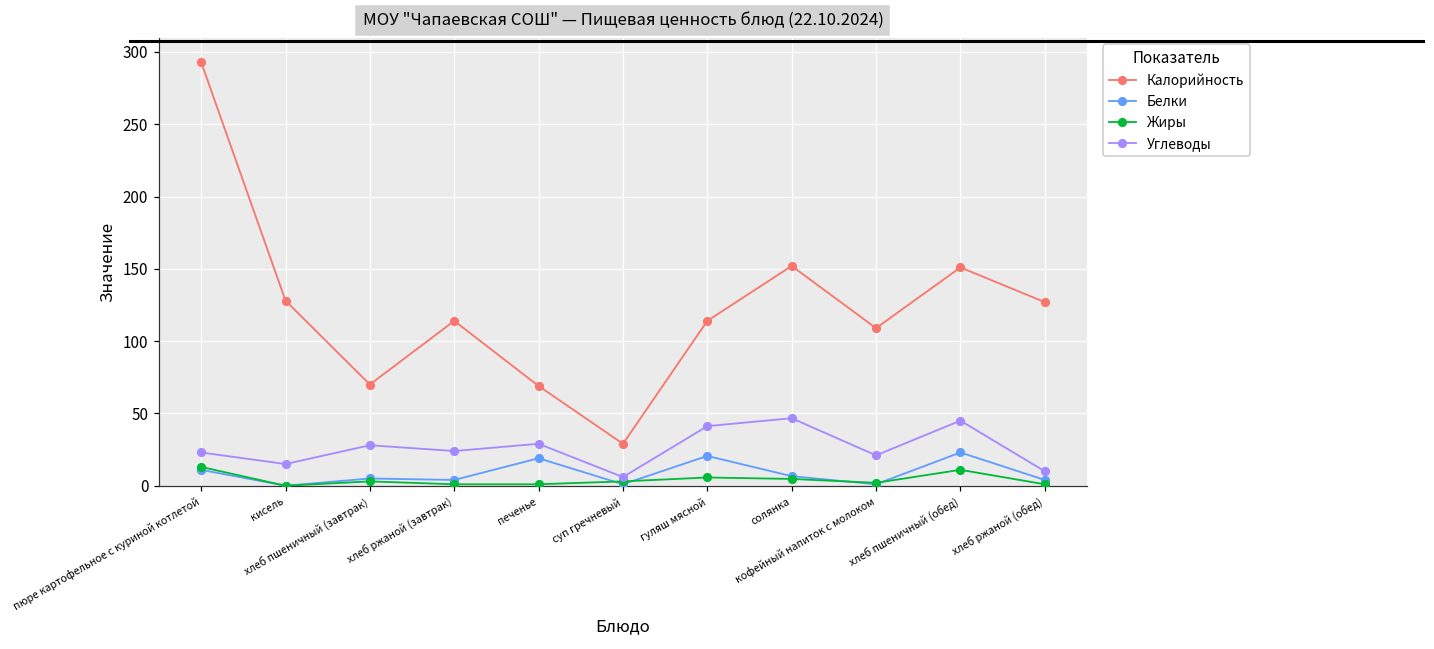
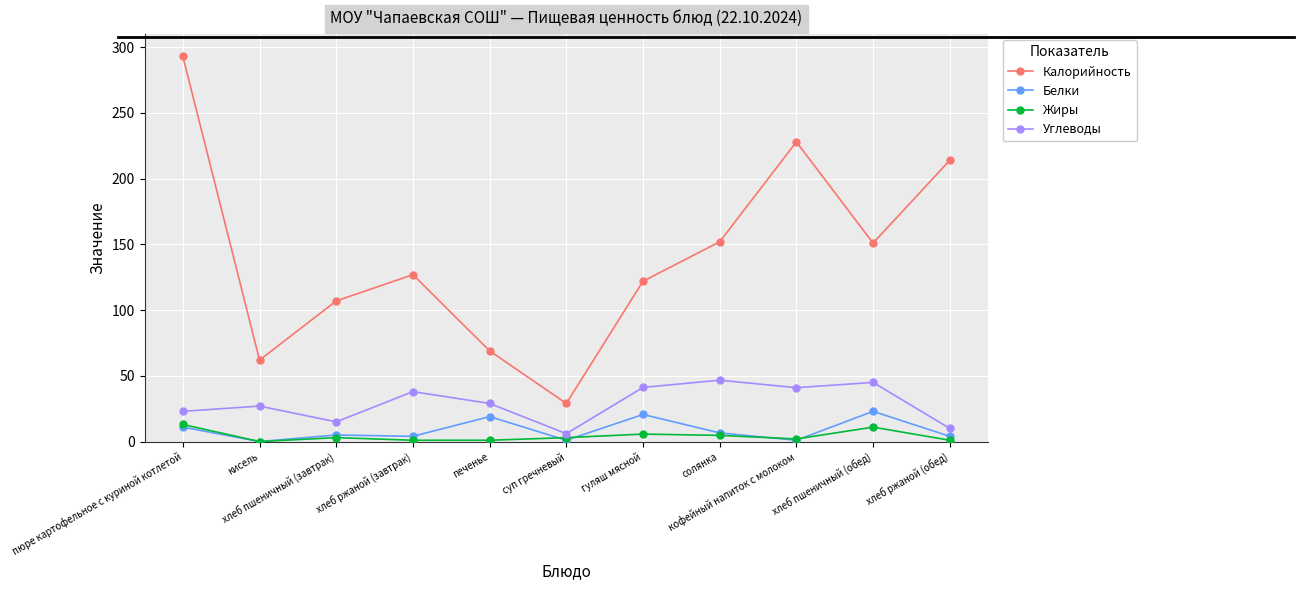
Калорийность, кисель: 128 -> 62
Углеводы, кисель: 15 -> 27
Калорийность, хлеб пшеничный (завтрак): 70 -> 107
Углеводы, хлеб пшеничный (завтрак): 28 -> 15
Калорийность, хлеб ржаной (завтрак): 114 -> 127
Углеводы, хлеб ржаной (завтрак): 24 -> 38
Калорийность, гуляш мясной: 114 -> 122
Калорийность, кофейный напиток с молоком: 109 -> 228
Углеводы, кофейный напиток с молоком: 21 -> 41
Калорийность, хлеб ржаной (обед): 127 -> 214
